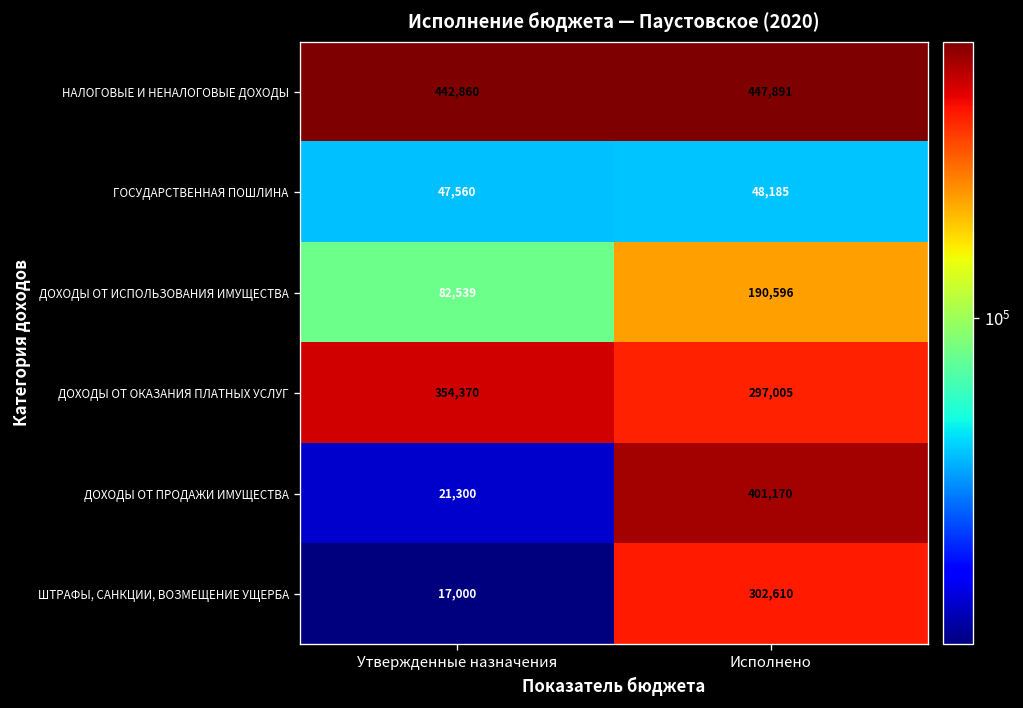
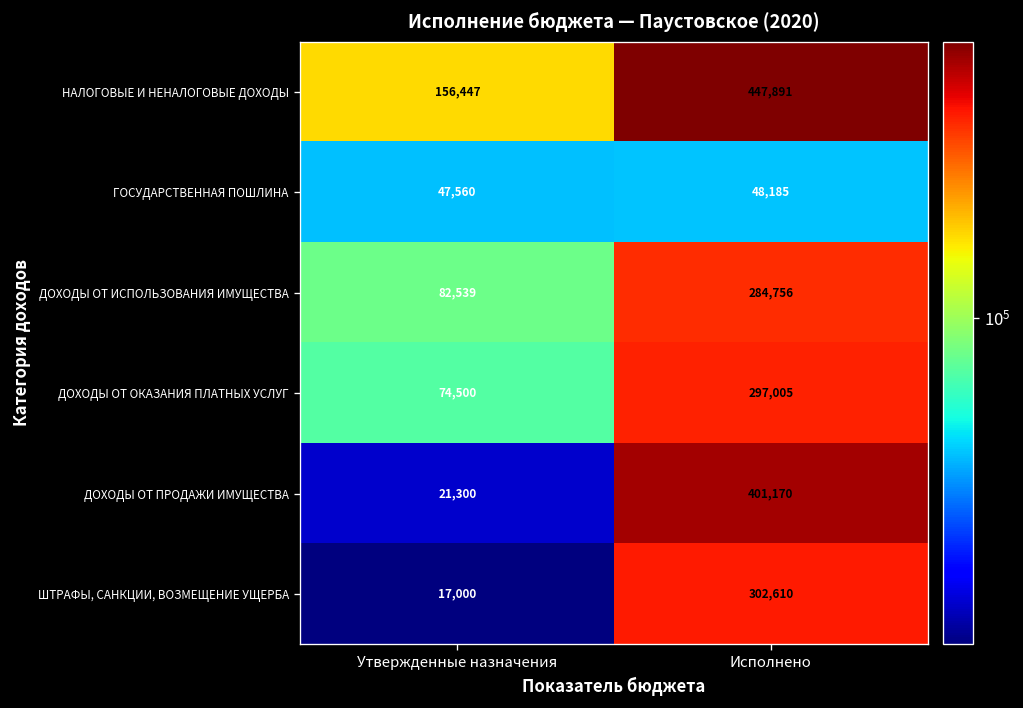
НАЛОГОВЫЕ И НЕНАЛОГОВЫЕ ДОХОДЫ, Утвержденные назначения: 442,860 -> 156,447
ДОХОДЫ ОТ ИСПОЛЬЗОВАНИЯ ИМУЩЕСТВА, Исполнено: 190,596 -> 284,756
ДОХОДЫ ОТ ОКАЗАНИЯ ПЛАТНЫХ УСЛУГ, Утвержденные назначения: 354,370 -> 74,500
